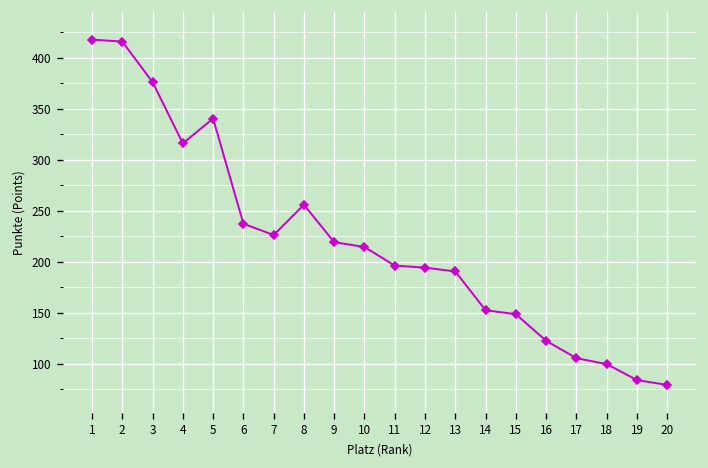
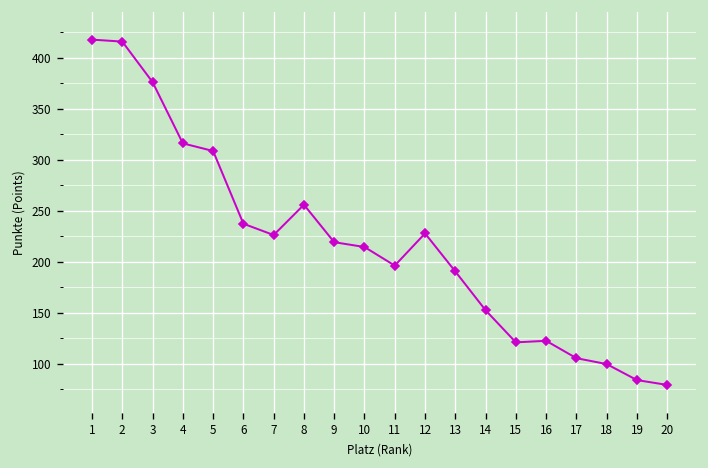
5: 340 -> 310
12: 190 -> 230
15: 150 -> 120
